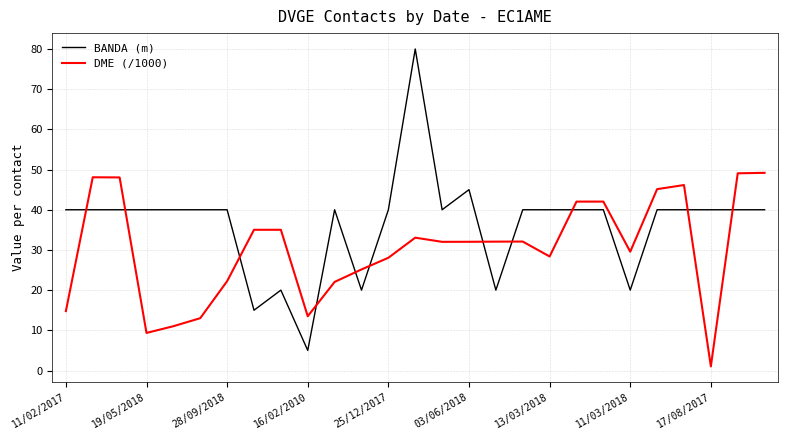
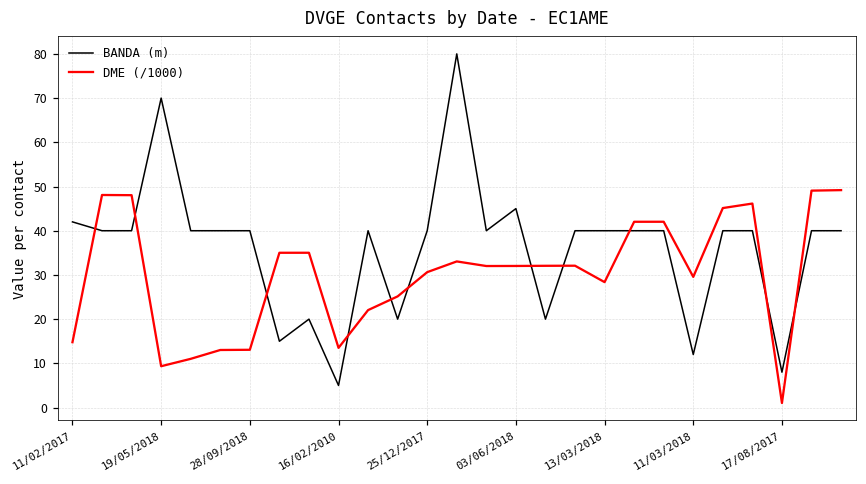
BANDA (m), 11/02/2017: 40 -> 42
BANDA (m), 19/05/2018: 40 -> 70
DME (/1000), 28/09/2018: 22 -> 13
DME (/1000), 25/12/2017: 28 -> 31
BANDA (m), 11/03/2018: 20 -> 12
BANDA (m), 17/08/2017: 40 -> 8
